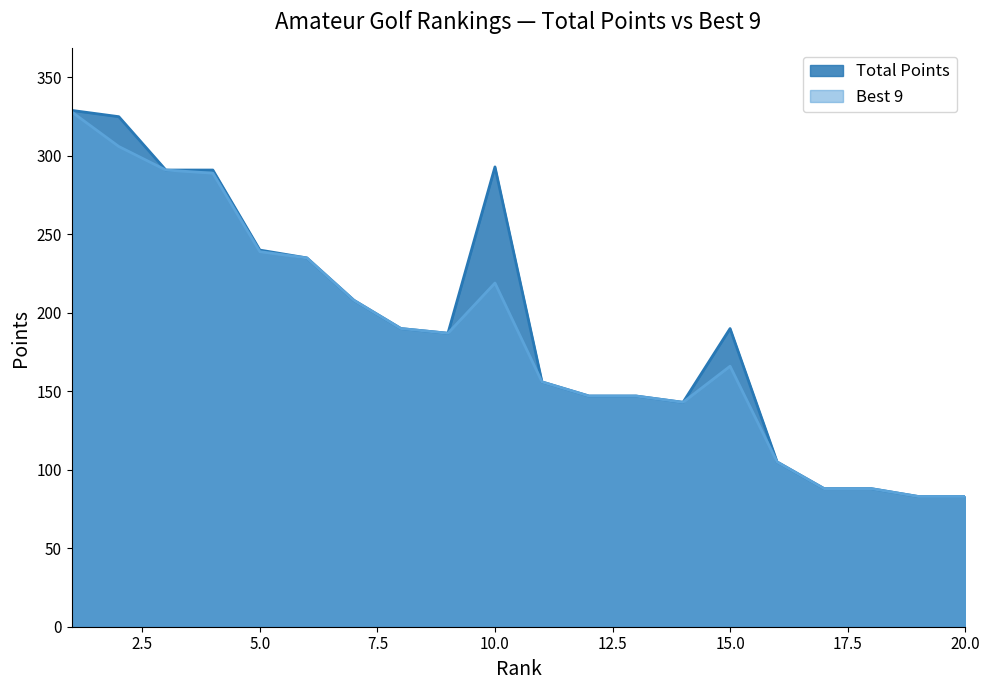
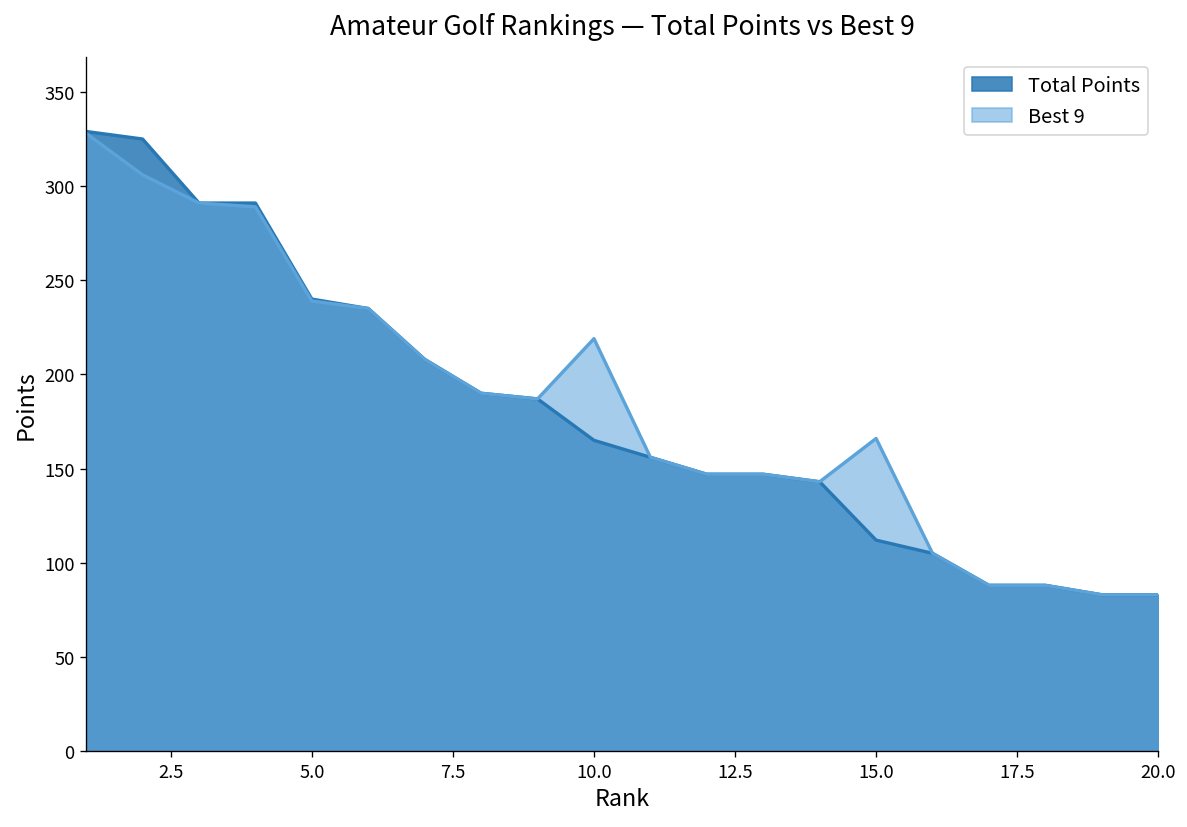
Total Points, 10.0: 293 -> 165
Total Points, 15.0: 190 -> 112
